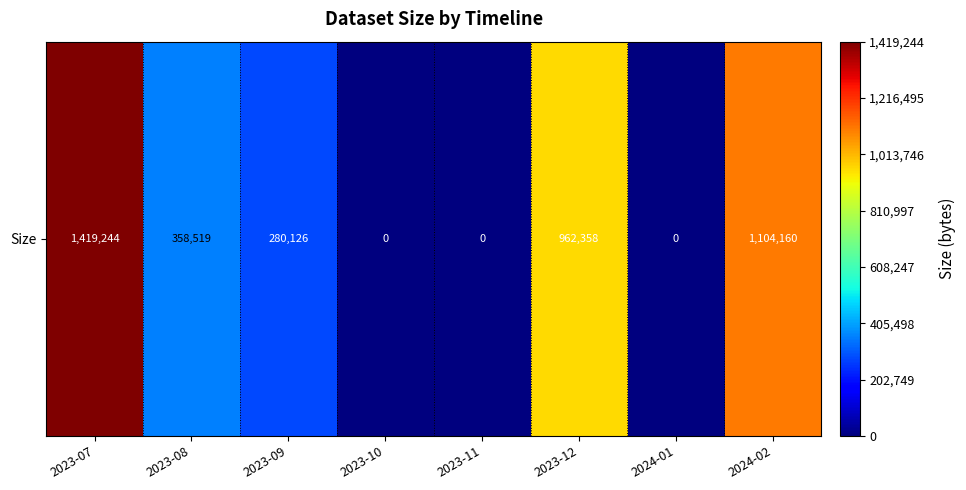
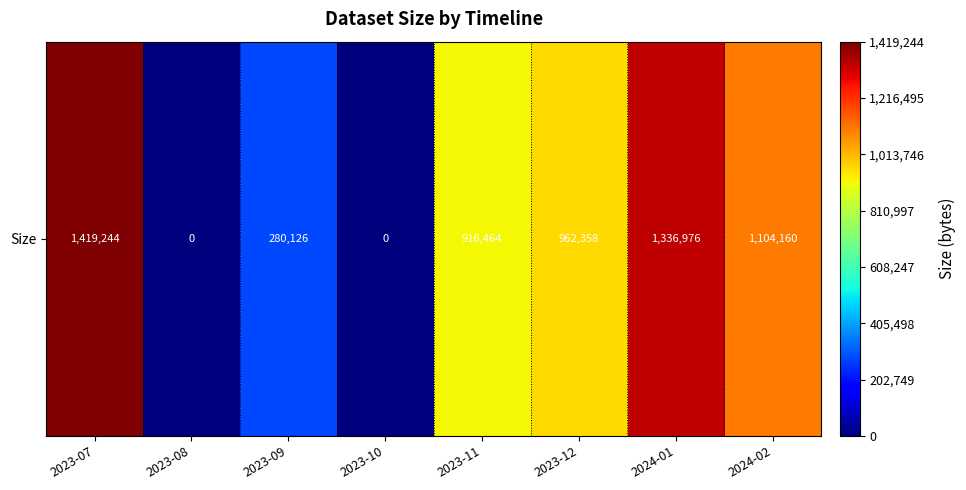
Size, 2023-08: 358,519 -> 0
Size, 2023-11: 0 -> 916,464
Size, 2024-01: 0 -> 1,336,976
